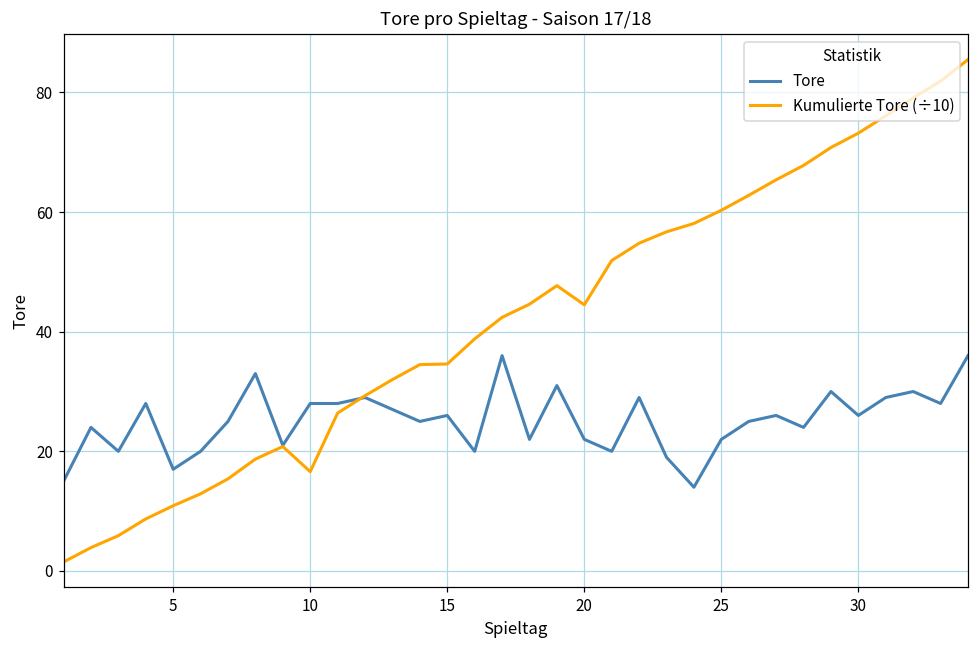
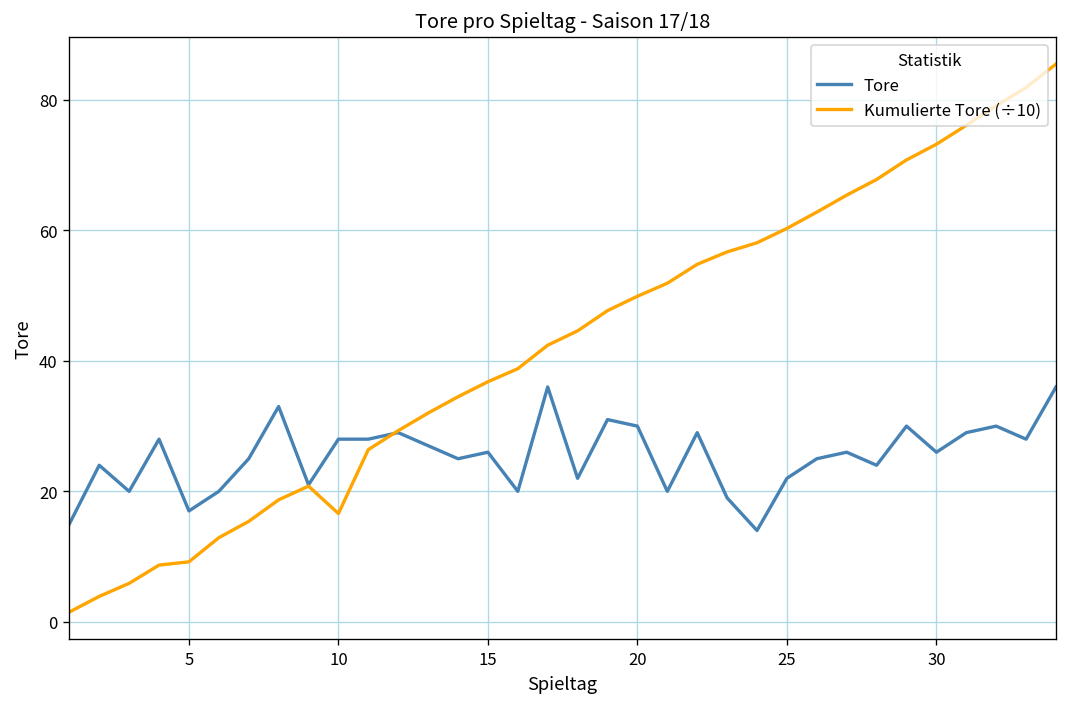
Kumulierte Tore (÷10), 5: 11 -> 9
Kumulierte Tore (÷10), 15: 35 -> 37
Tore, 20: 22 -> 30
Kumulierte Tore (÷10), 20: 45 -> 50
